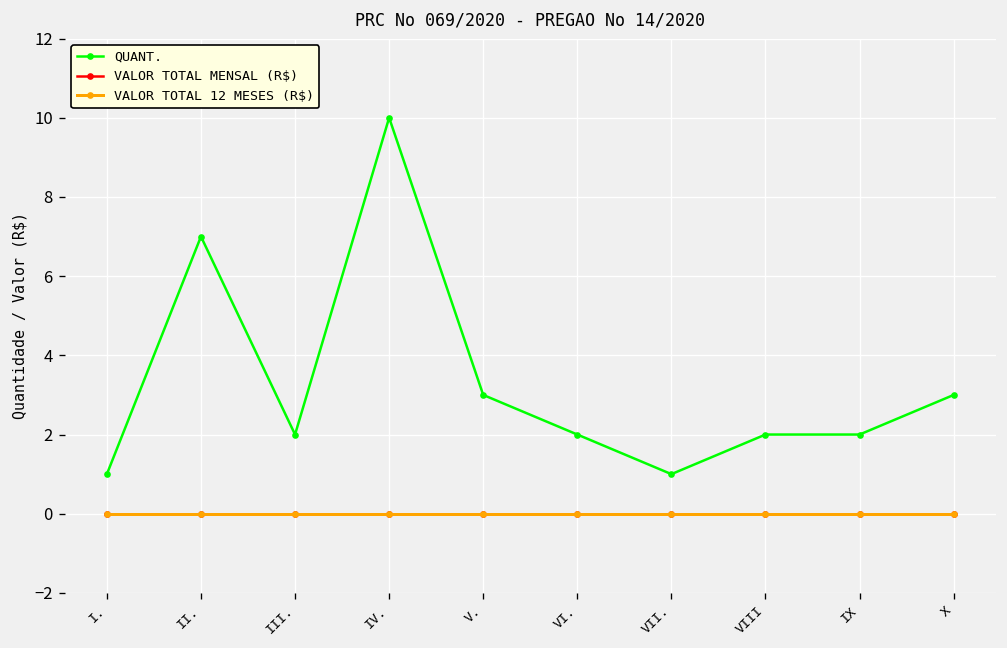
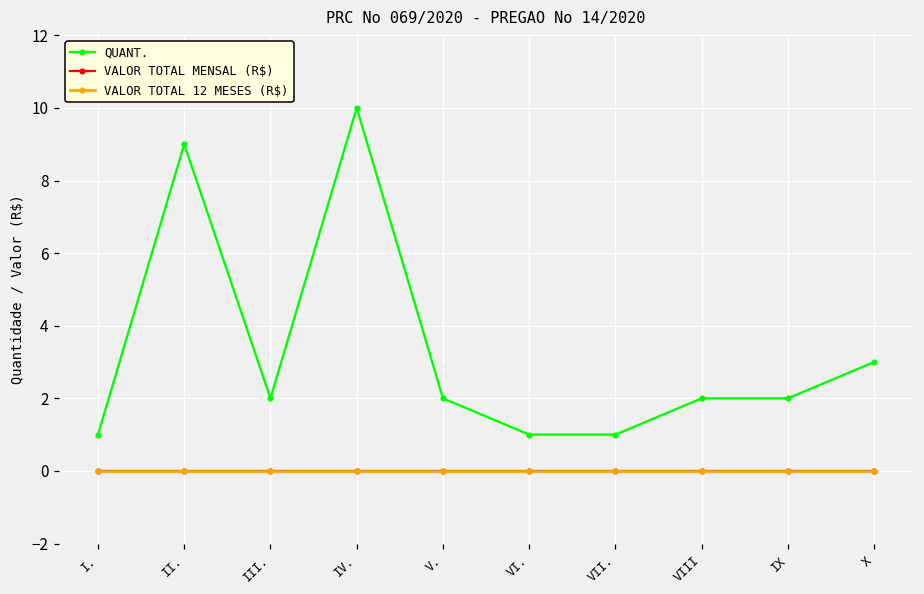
QUANT., II.: 7 -> 9
QUANT., V.: 3 -> 2
QUANT., VI.: 2 -> 1
